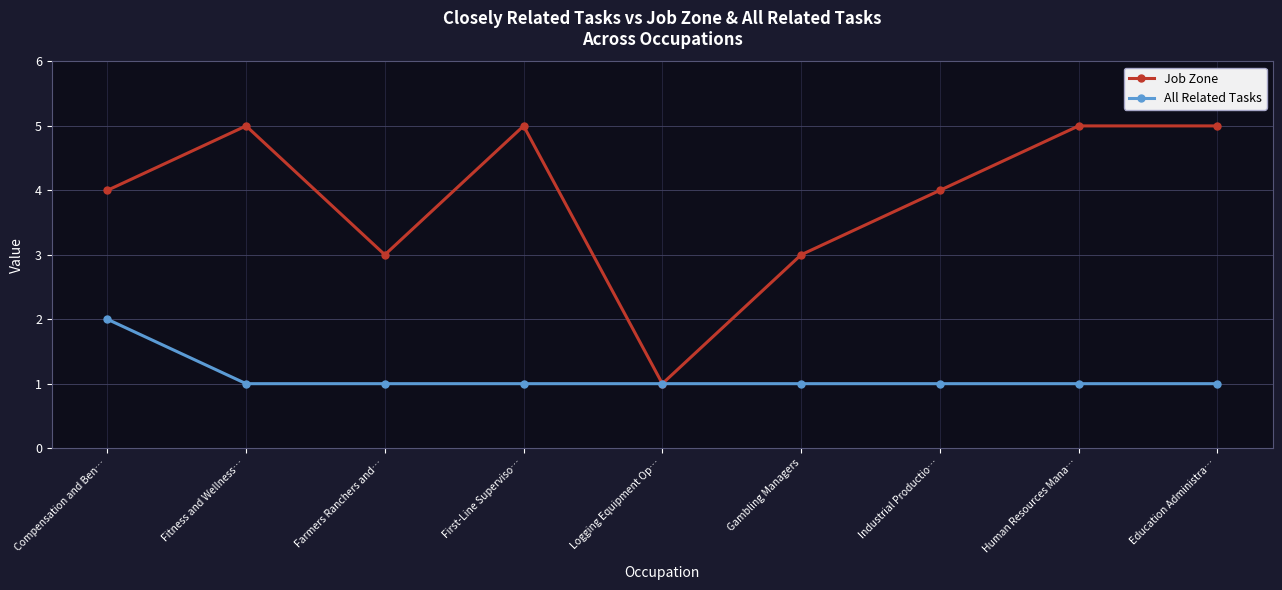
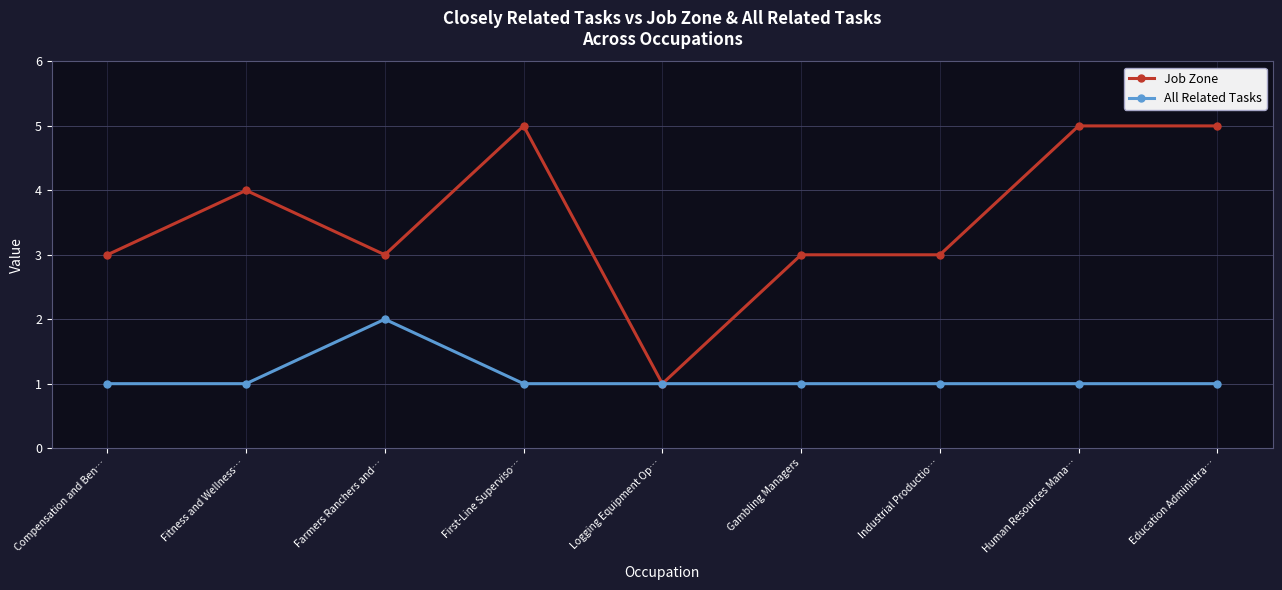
Job Zone, Compensation and Ben…: 4 -> 3
All Related Tasks, Compensation and Ben…: 2 -> 1
Job Zone, Fitness and Wellness…: 5 -> 4
All Related Tasks, Farmers Ranchers and…: 1 -> 2
Job Zone, Industrial Productio…: 4 -> 3
